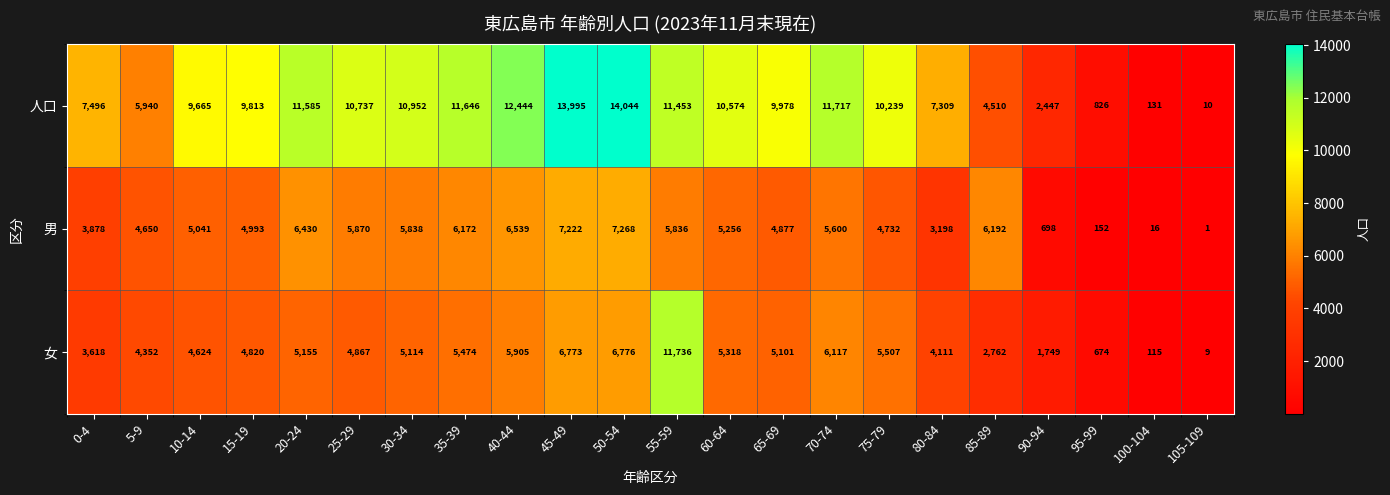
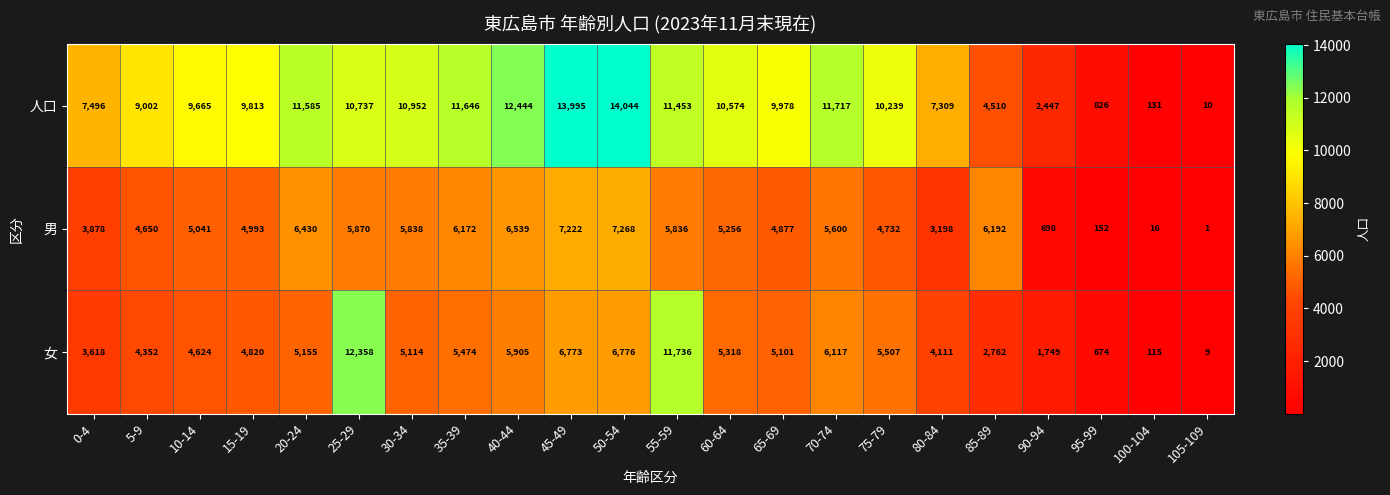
人口, 5-9: 5,940 -> 9,002
女, 25-29: 4,867 -> 12,358
